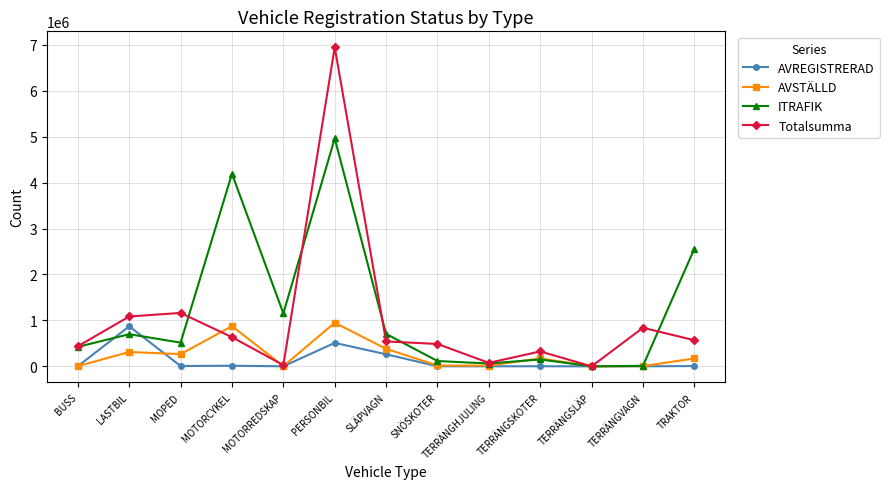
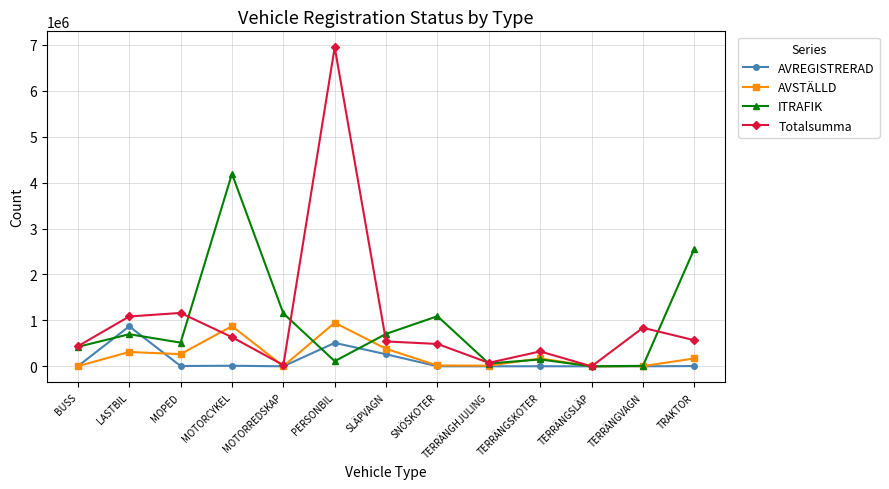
ITRAFIK, PERSONBIL: 5000000 -> 100000
ITRAFIK, SNÖSKOTER: 100000 -> 1100000
